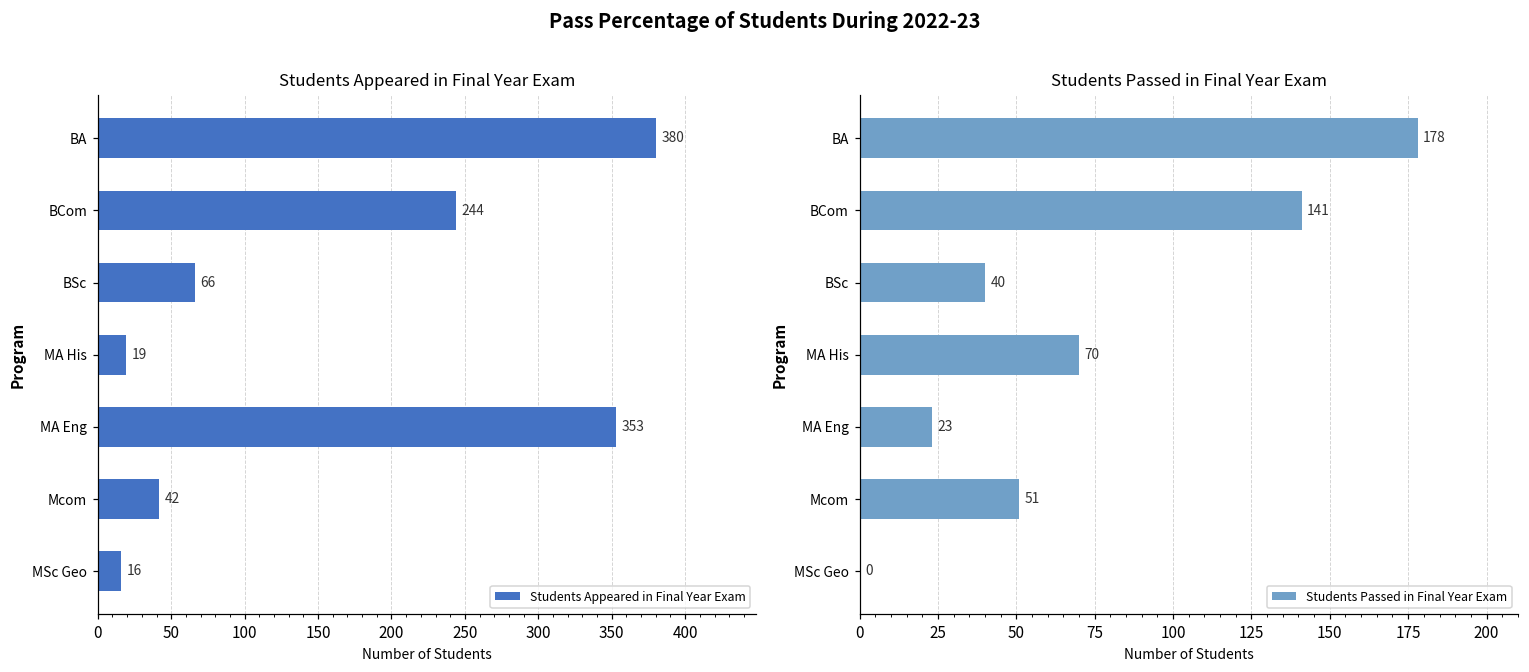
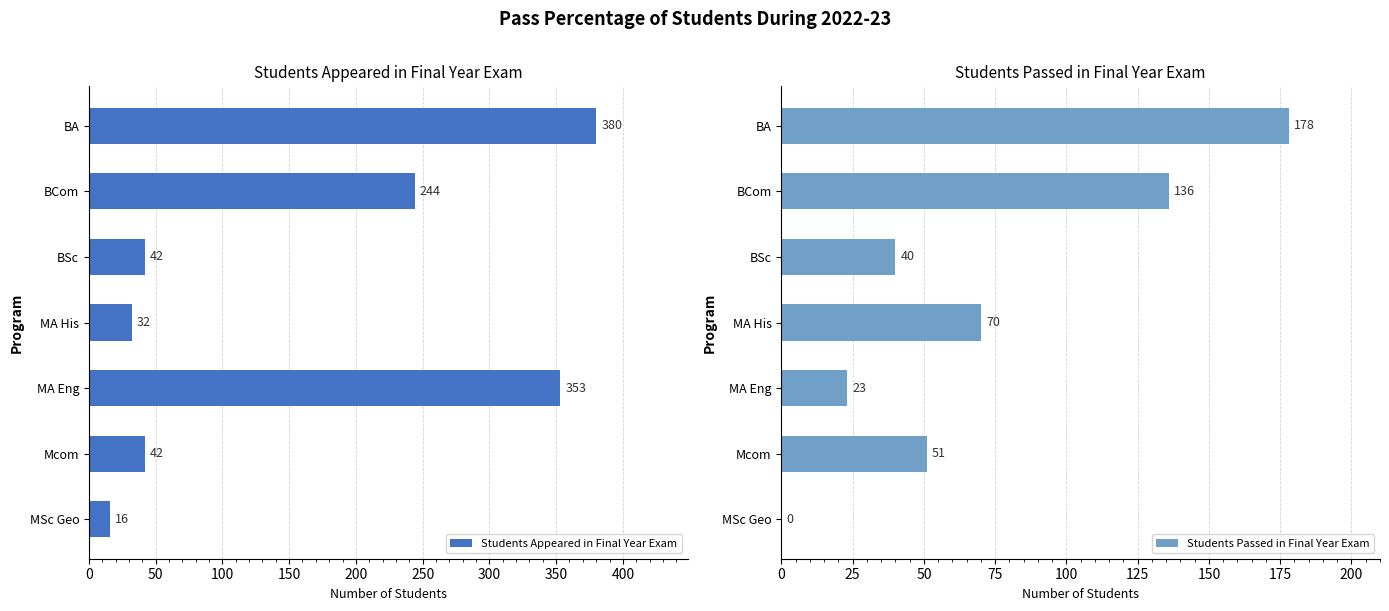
Students Appeared in Final Year Exam, BSc: 66 -> 42
Students Appeared in Final Year Exam, MA His: 19 -> 32
Students Passed in Final Year Exam, BCom: 141 -> 136
